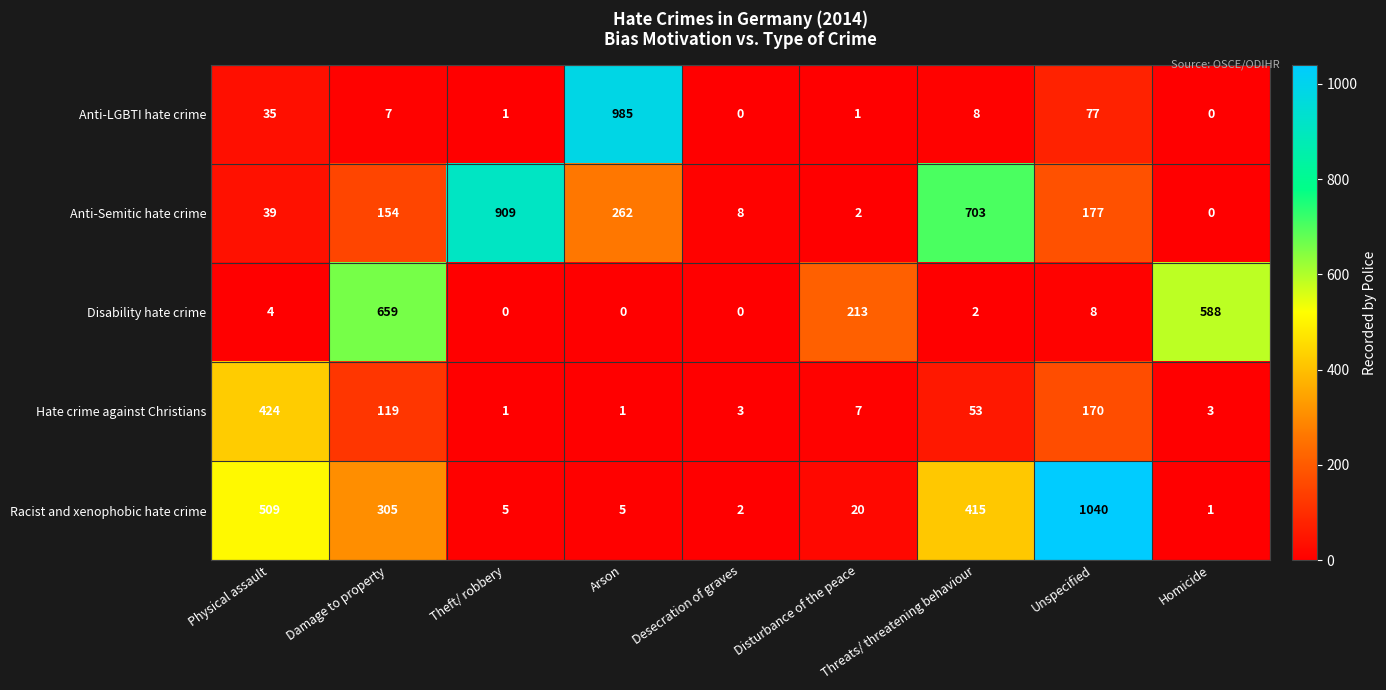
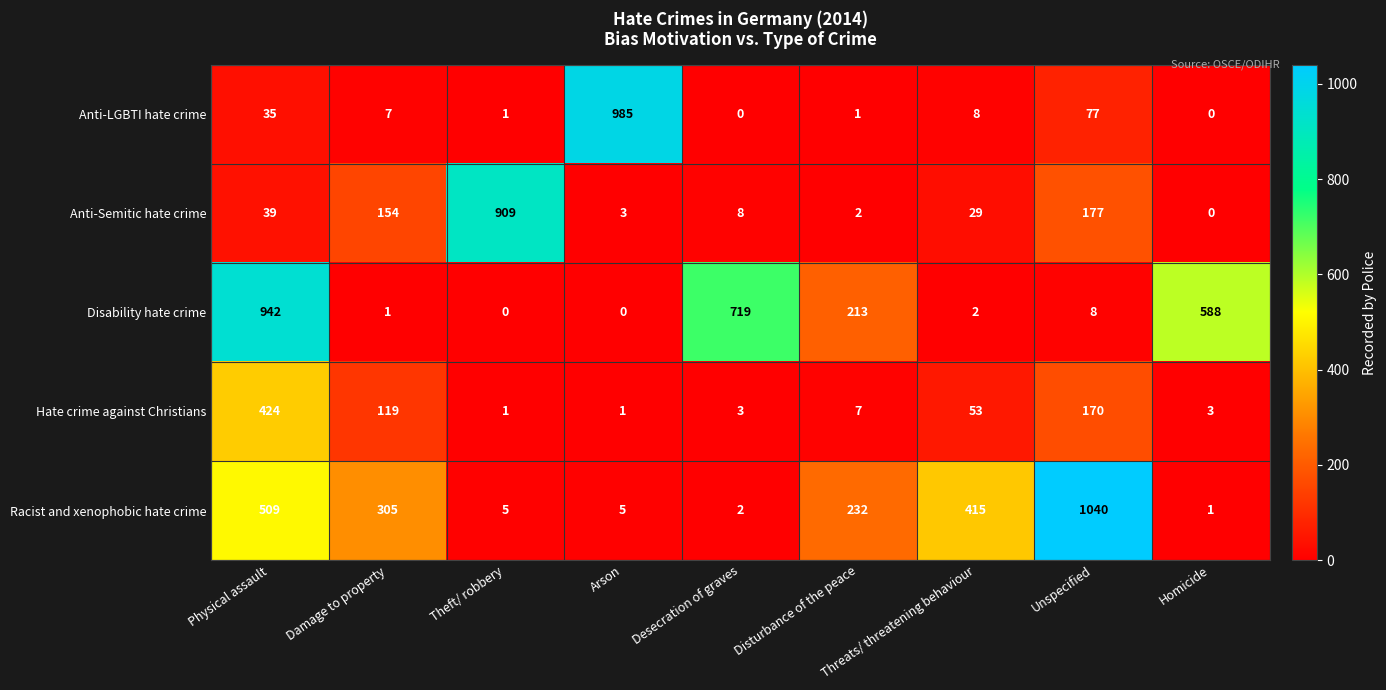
Anti-Semitic hate crime, Arson: 262 -> 3
Anti-Semitic hate crime, Threats/ threatening behaviour: 703 -> 29
Disability hate crime, Physical assault: 4 -> 942
Disability hate crime, Damage to property: 659 -> 1
Disability hate crime, Desecration of graves: 0 -> 719
Racist and xenophobic hate crime, Disturbance of the peace: 20 -> 232
